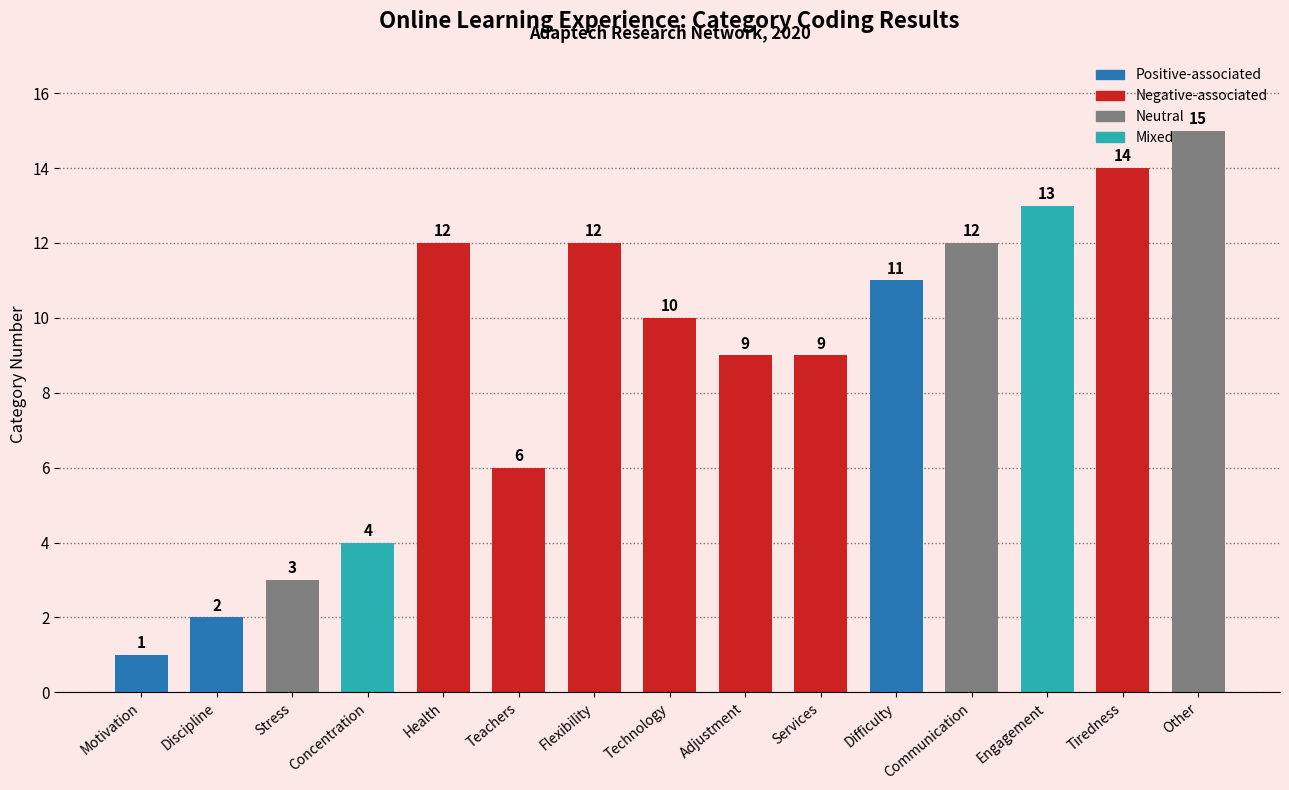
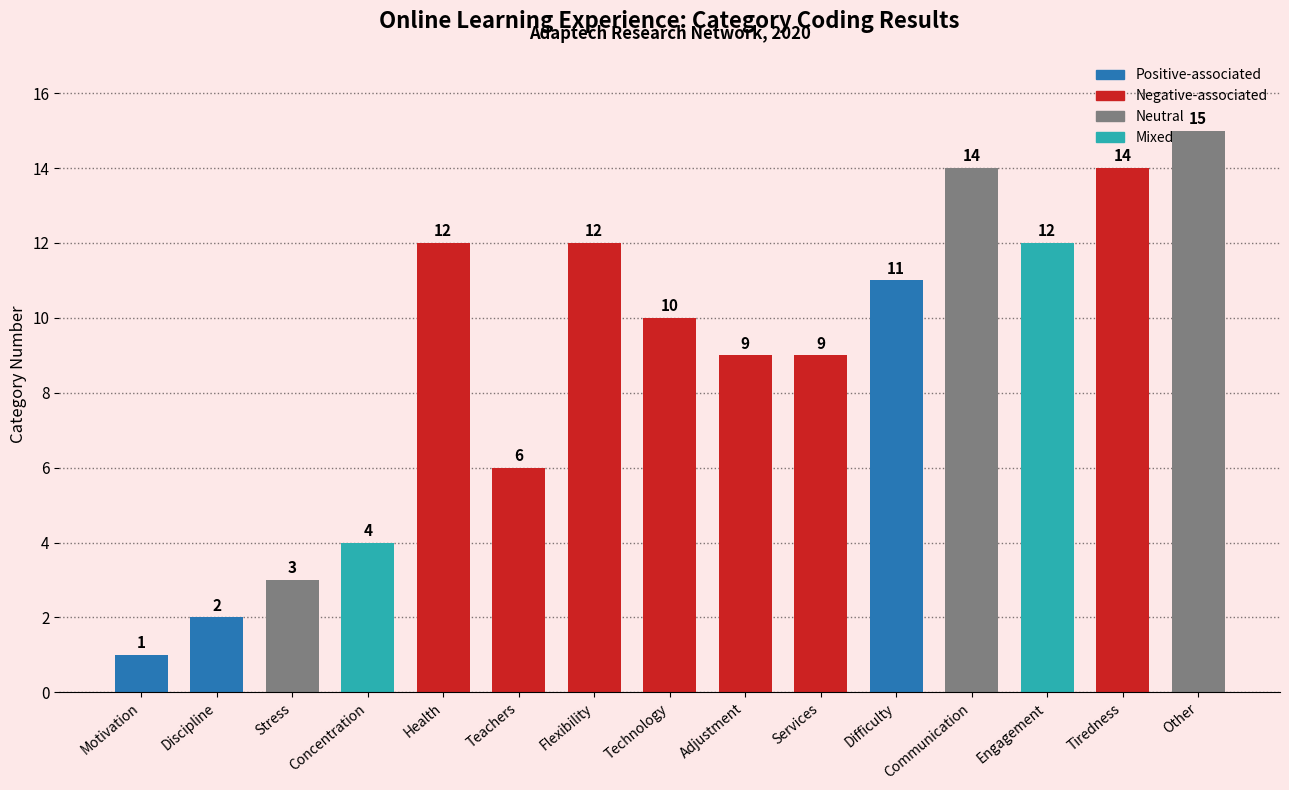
Communication: 12 -> 14
Engagement: 13 -> 12
